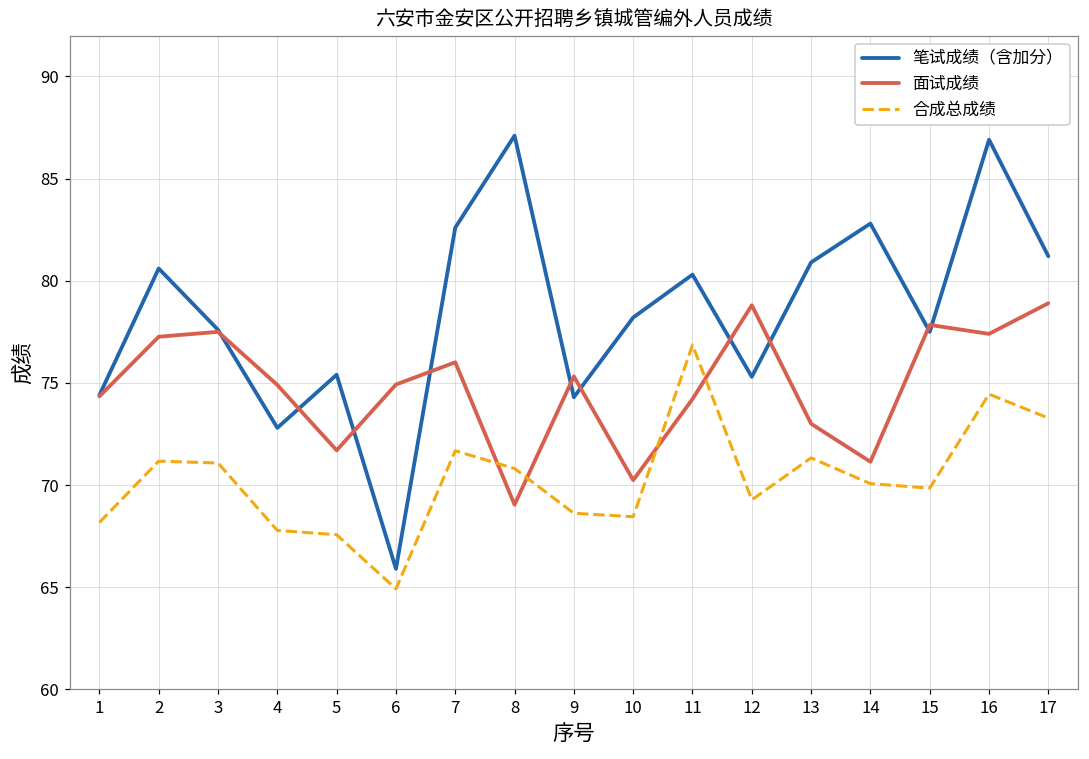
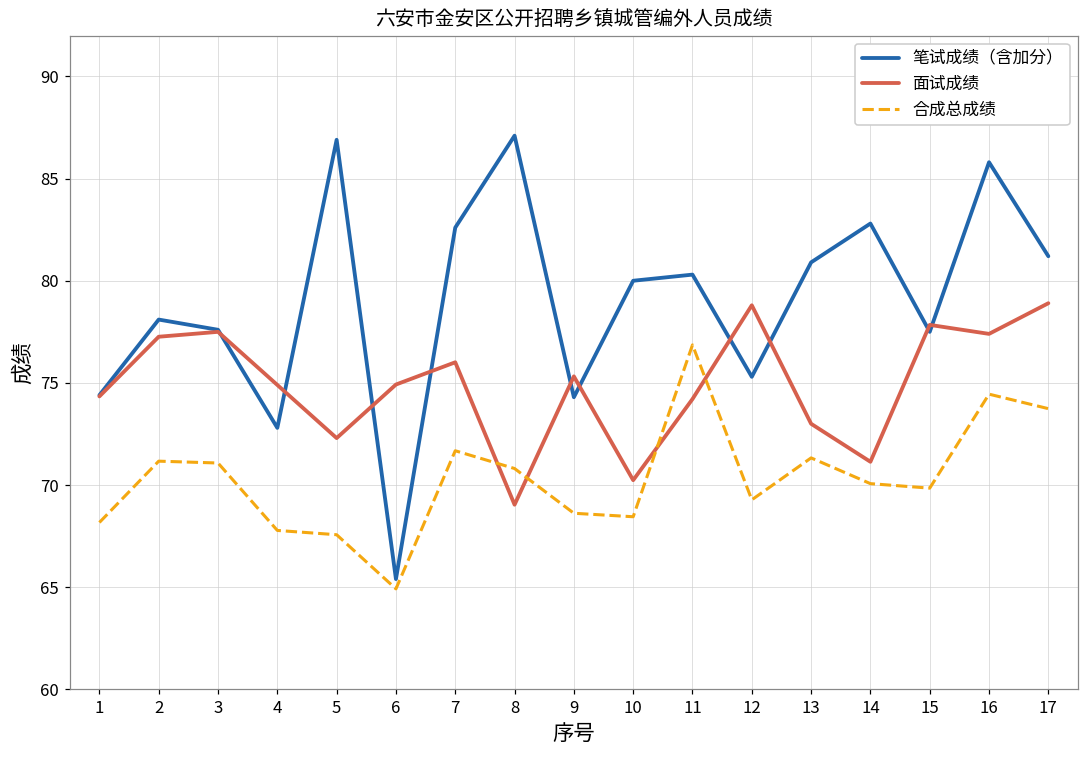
笔试成绩（含加分）, 2: 80.6 -> 78.1
笔试成绩（含加分）, 5: 75.4 -> 86.9
面试成绩, 5: 71.7 -> 72.3
笔试成绩（含加分）, 6: 65.9 -> 65.4
笔试成绩（含加分）, 10: 78.2 -> 80.0
笔试成绩（含加分）, 16: 86.9 -> 85.8
合成总成绩, 17: 73.3 -> 73.7
